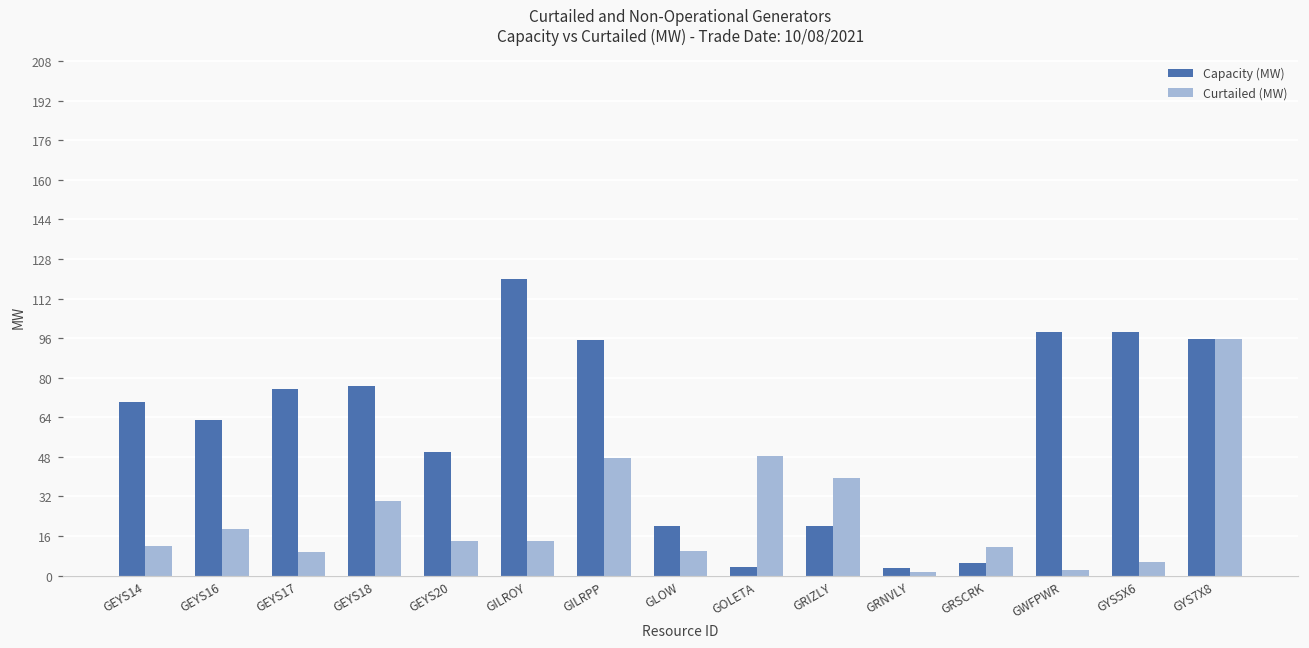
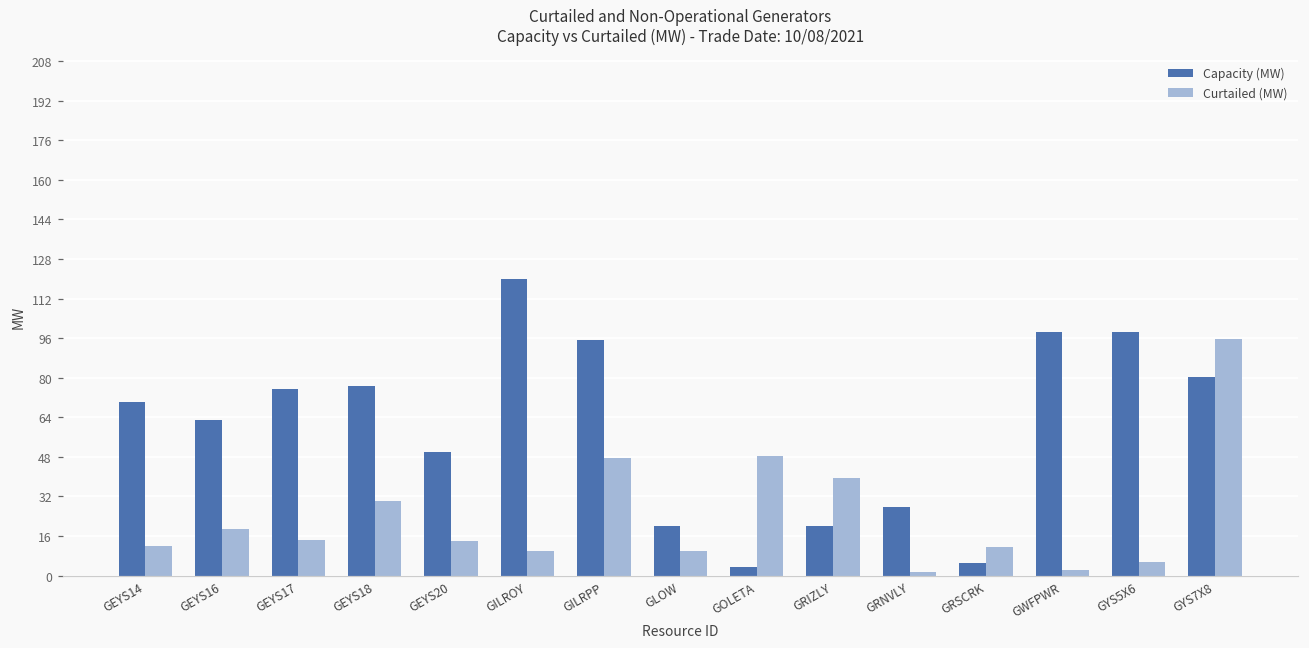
Curtailed (MW), GEYS17: 9 -> 15
Curtailed (MW), GILROY: 14 -> 10
Capacity (MW), GRNVLY: 3 -> 28
Capacity (MW), GYS7X8: 96 -> 80
